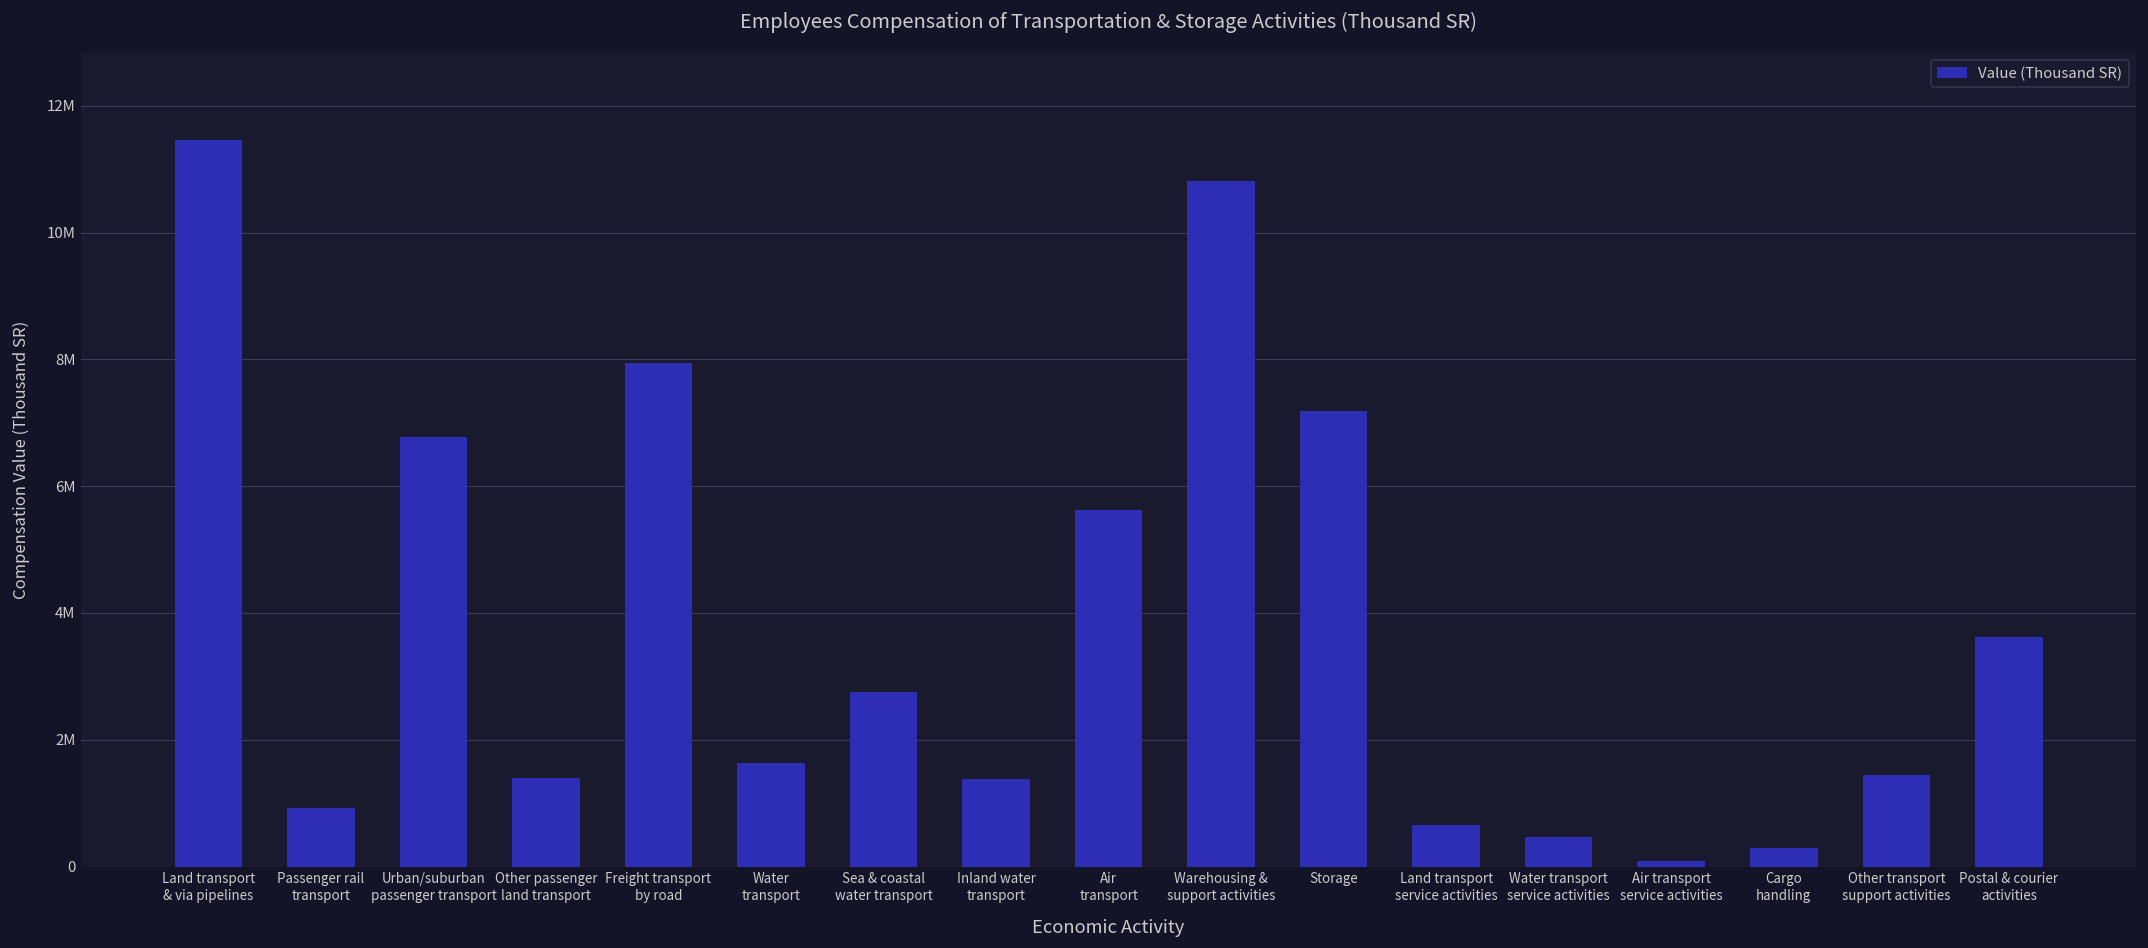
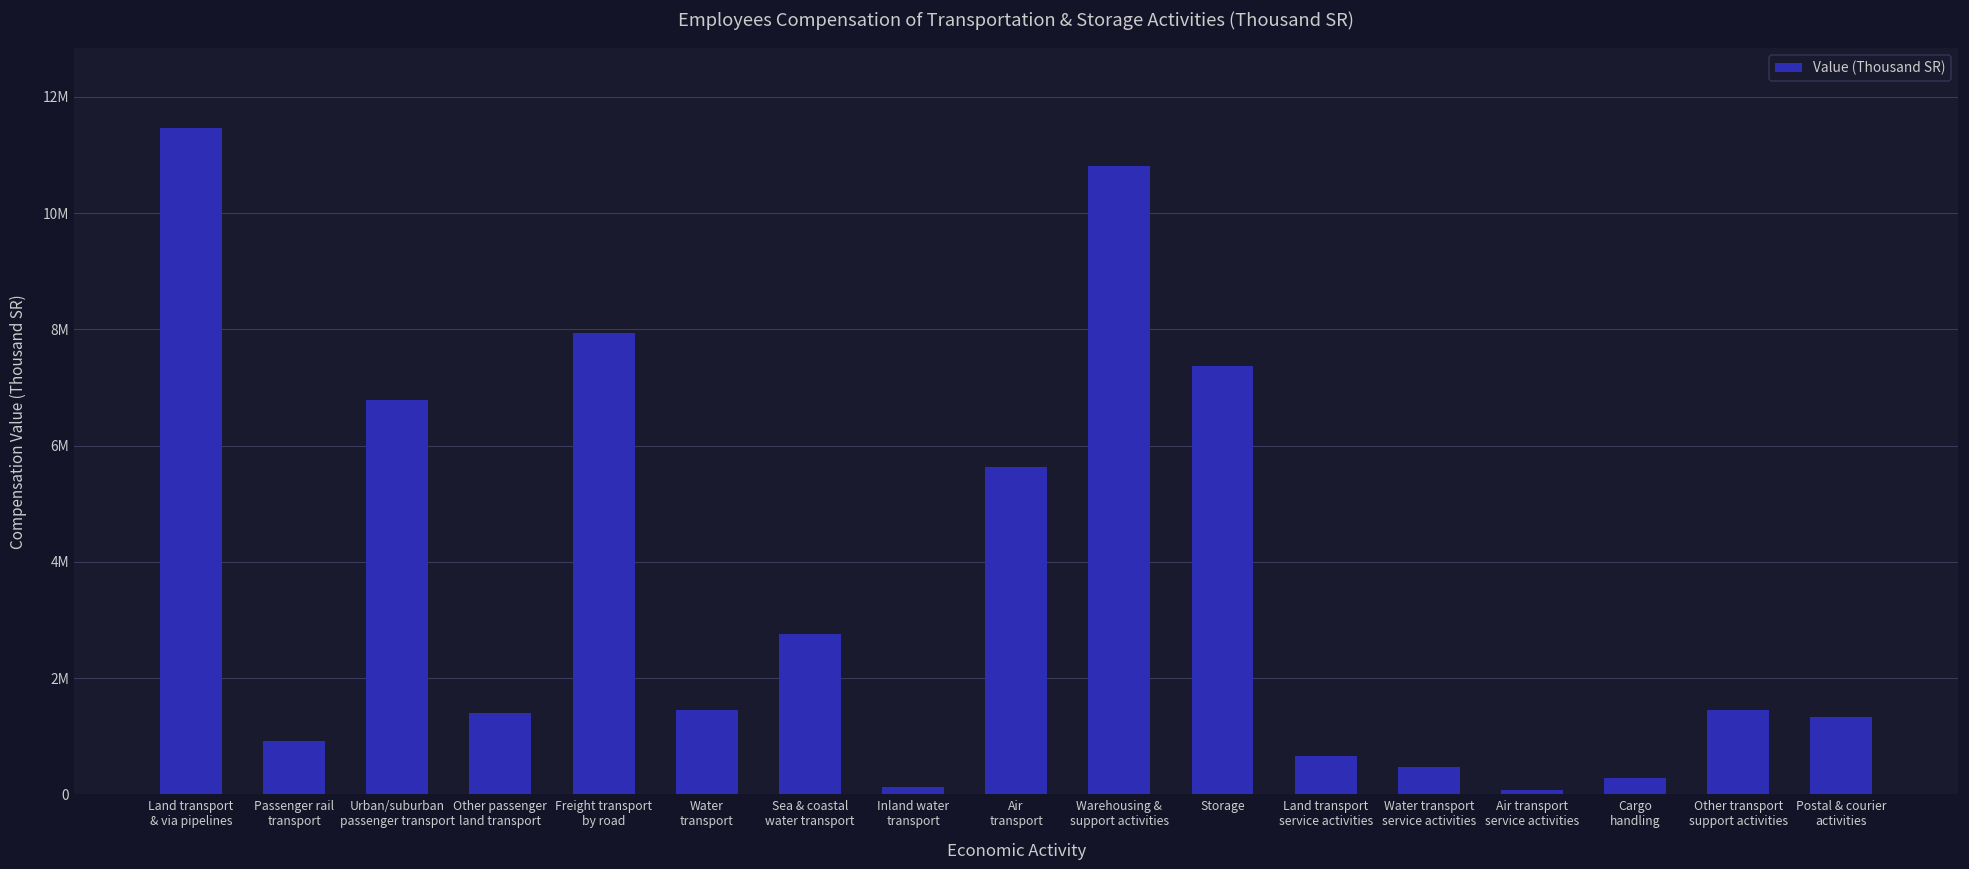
Water transport: 1600000 -> 1400000
Inland water transport: 1400000 -> 100000
Storage: 7200000 -> 7400000
Postal & courier activities: 3600000 -> 1300000
